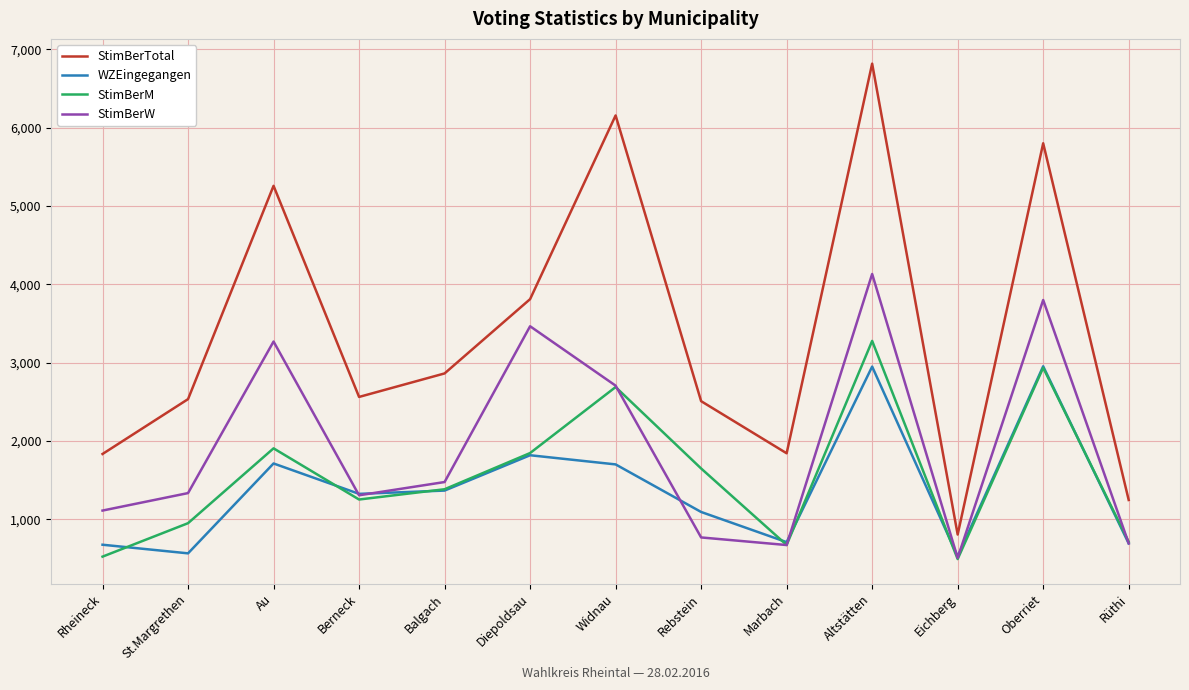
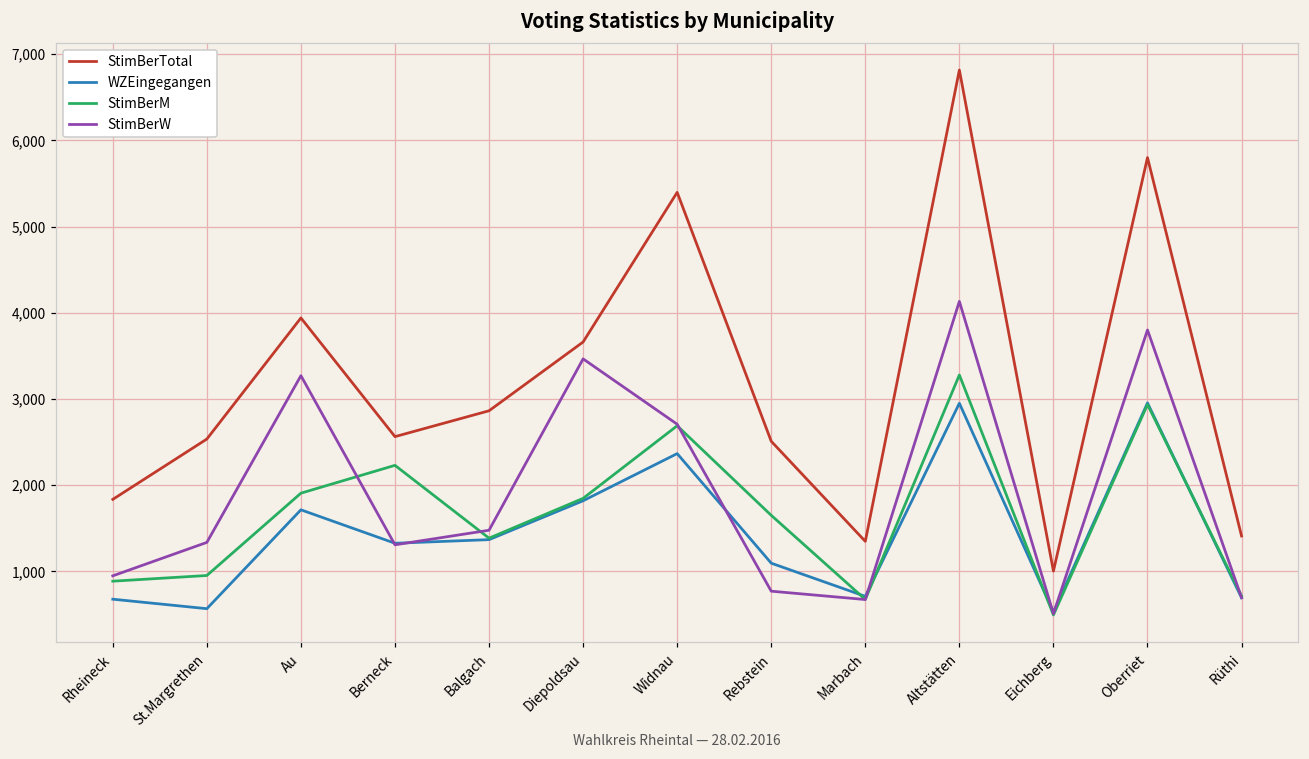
StimBerM, Rheineck: 500 -> 900
StimBerW, Rheineck: 1,100 -> 900
StimBerTotal, Au: 5,300 -> 3,900
StimBerM, Berneck: 1,300 -> 2,200
StimBerTotal, Diepoldsau: 3,800 -> 3,700
StimBerTotal, Widnau: 6,200 -> 5,400
WZEingegangen, Widnau: 1,700 -> 2,400
StimBerTotal, Marbach: 1,800 -> 1,300
StimBerTotal, Eichberg: 800 -> 1,000
StimBerTotal, Rüthi: 1,200 -> 1,400
